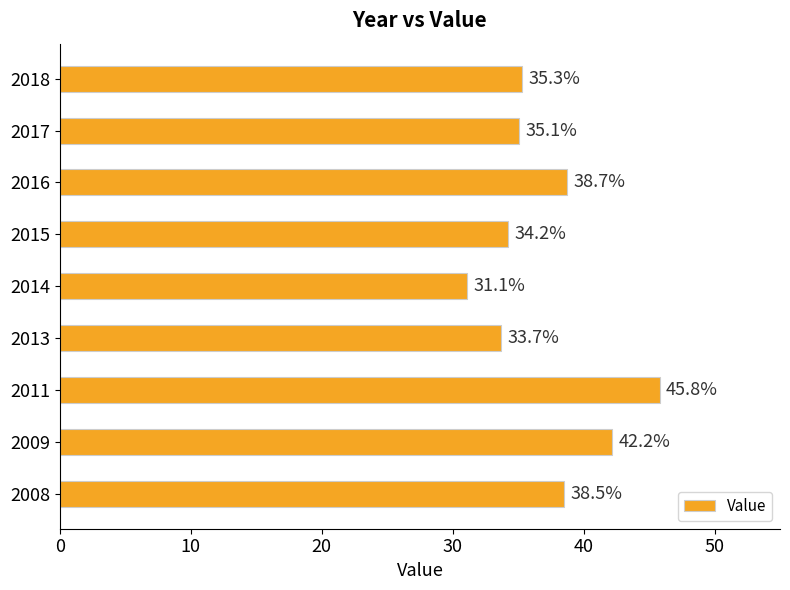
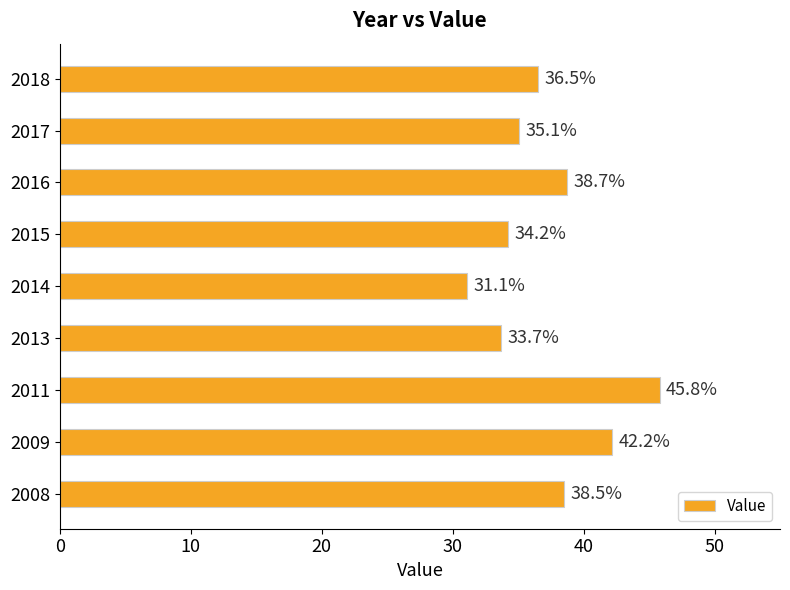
2018: 35.3% -> 36.5%
